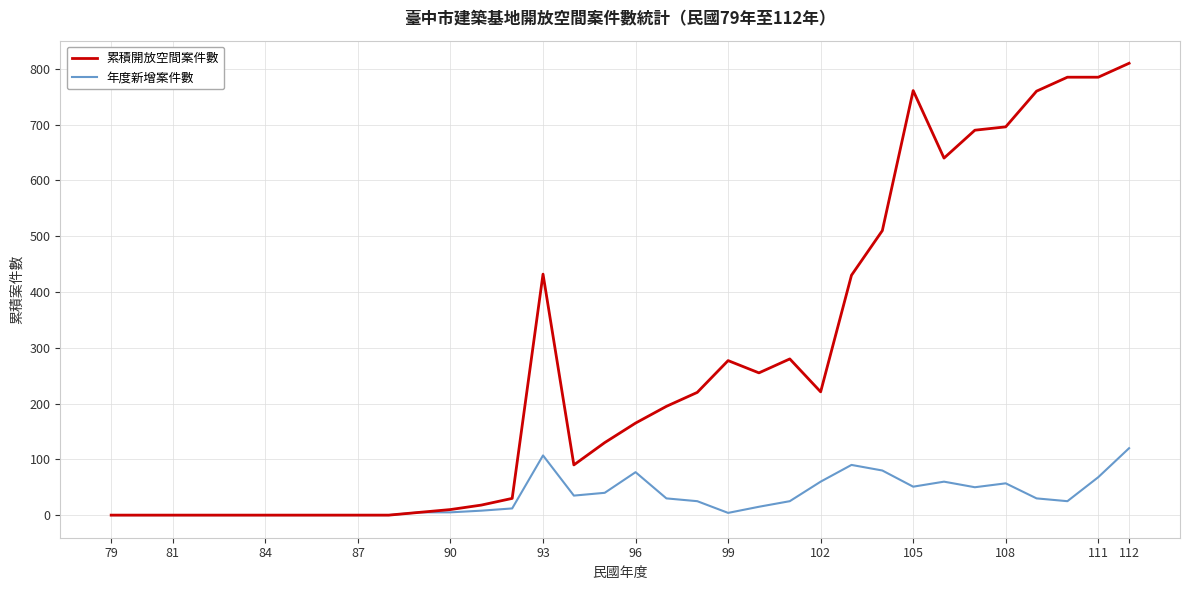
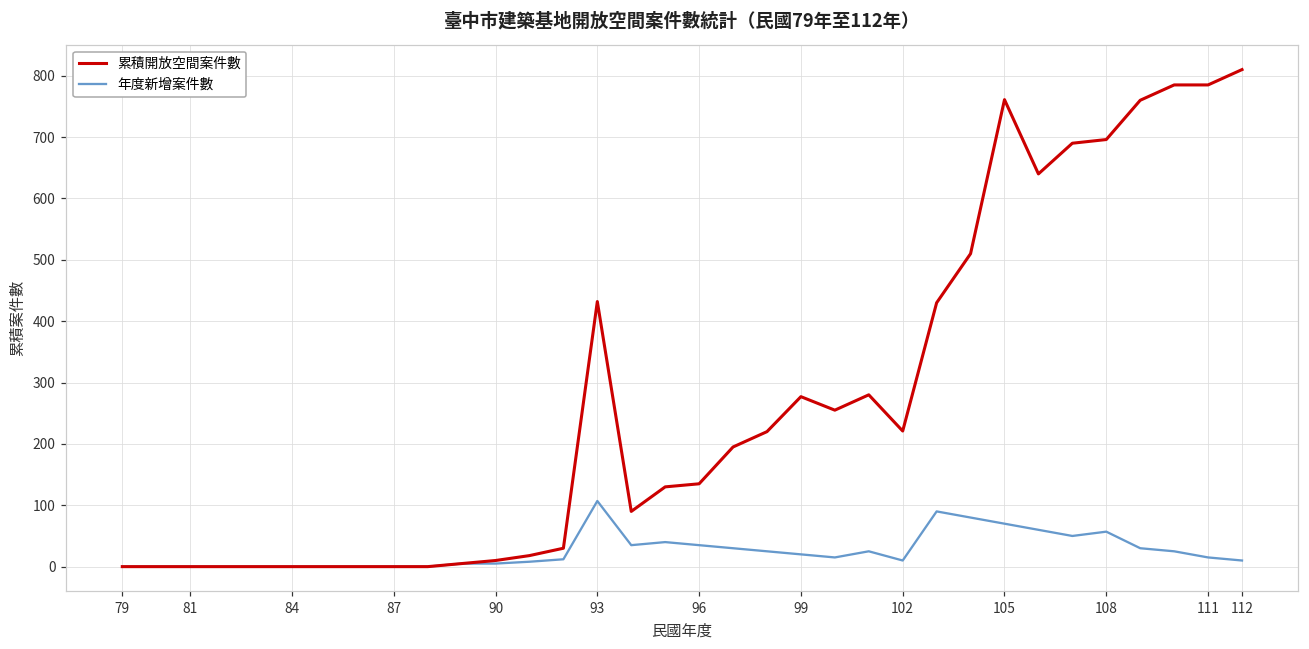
累積開放空間案件數, 96: 170 -> 140
年度新增案件數, 96: 80 -> 40
年度新增案件數, 99: 0 -> 20
年度新增案件數, 102: 60 -> 10
年度新增案件數, 105: 50 -> 70
年度新增案件數, 111: 70 -> 20
年度新增案件數, 112: 120 -> 10
